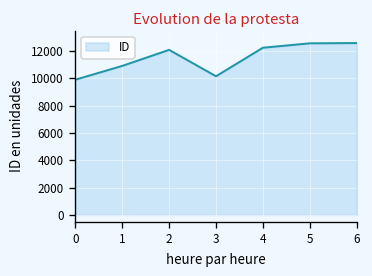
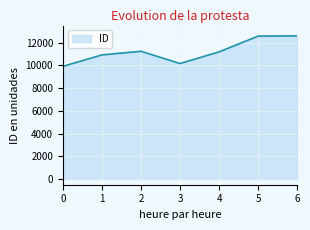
2: 12100 -> 11200
4: 12200 -> 11200
